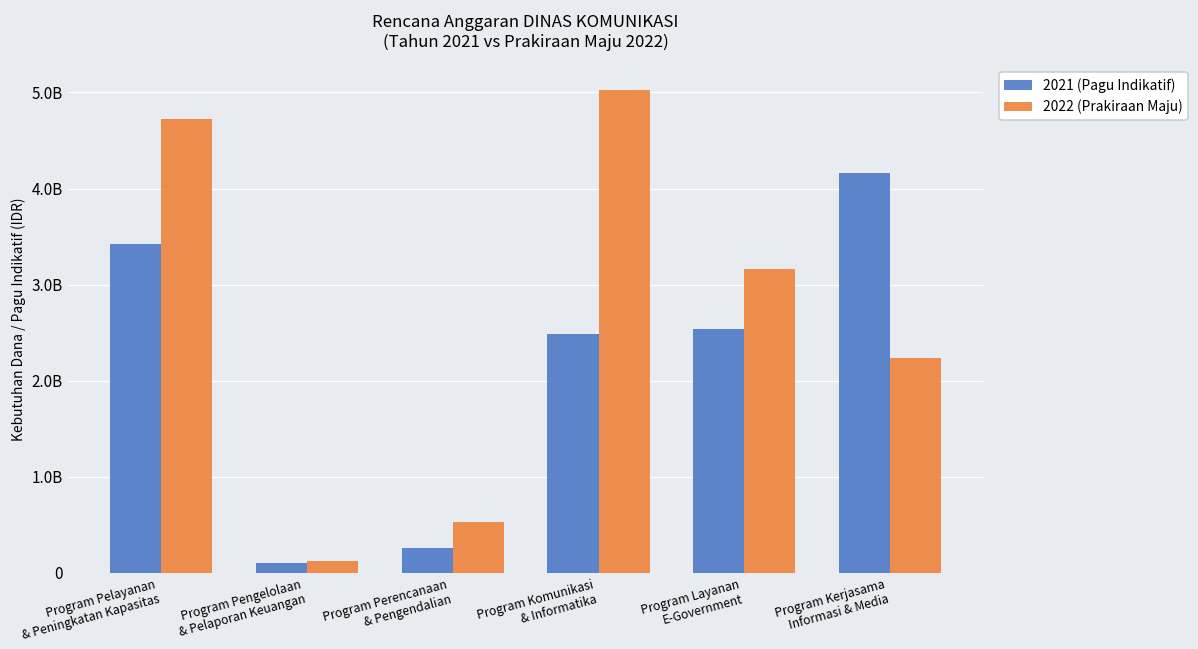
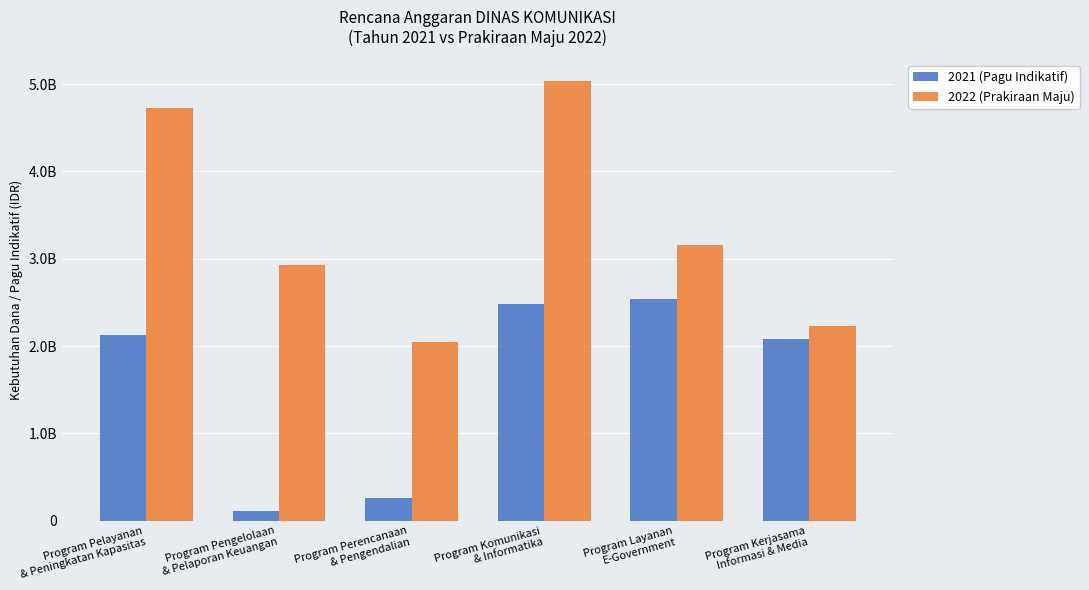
2021 (Pagu Indikatif), Program Pelayanan & Peningkatan Kapasitas: 3400000000 -> 2100000000
2022 (Prakiraan Maju), Program Pengelolaan & Pelaporan Keuangan: 100000000 -> 2900000000
2022 (Prakiraan Maju), Program Perencanaan & Pengendalian: 500000000 -> 2000000000
2021 (Pagu Indikatif), Program Kerjasama Informasi & Media: 4200000000 -> 2100000000
